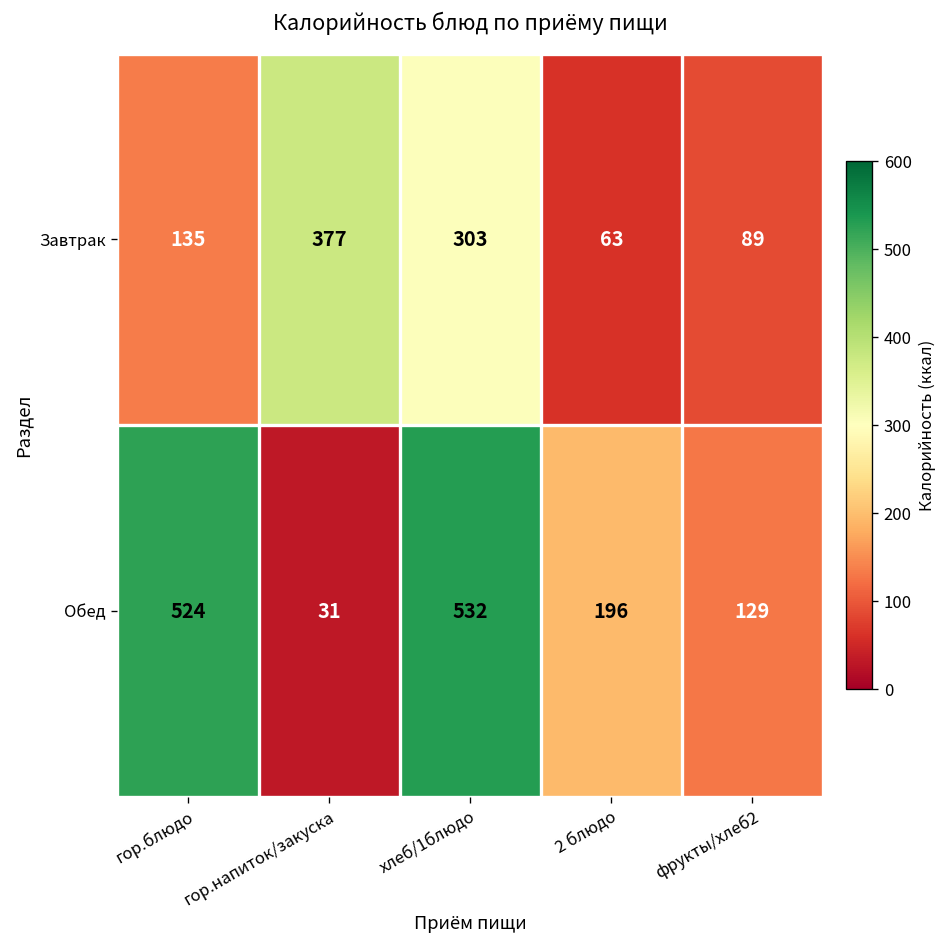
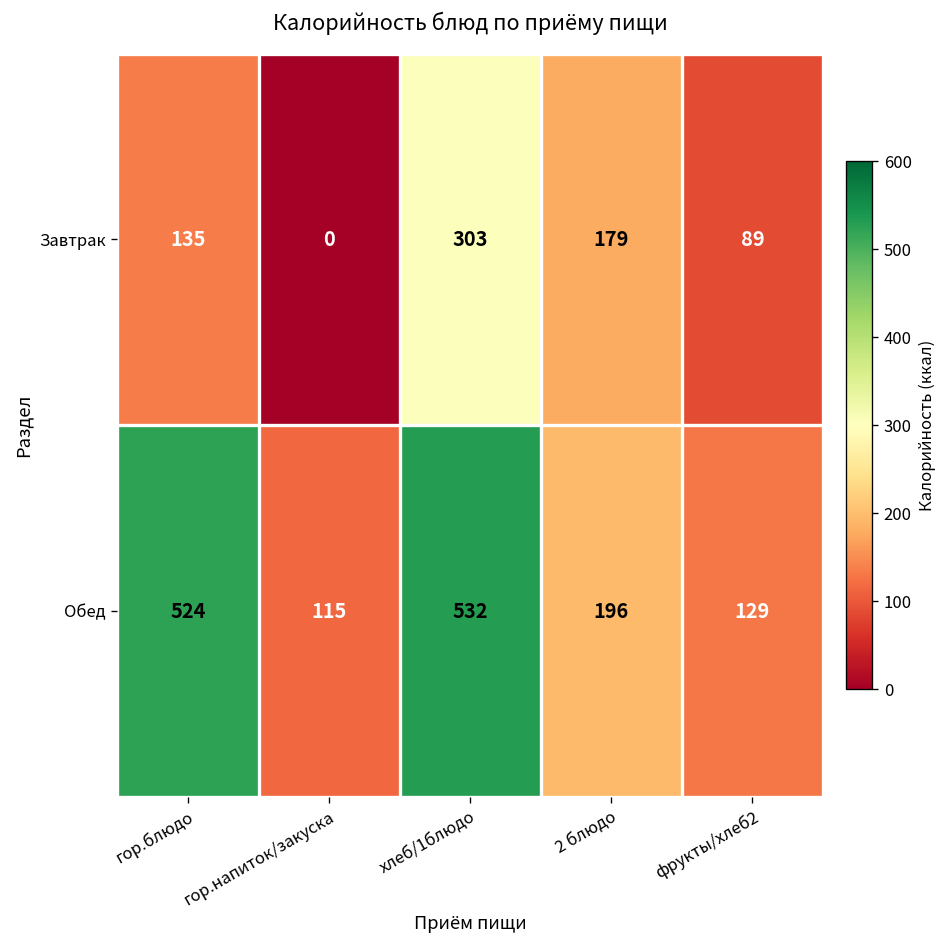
Завтрак, гор.напиток/закуска: 377 -> 0
Завтрак, 2 блюдо: 63 -> 179
Обед, гор.напиток/закуска: 31 -> 115
